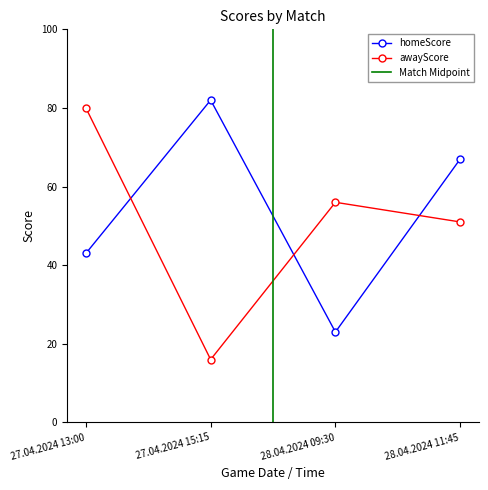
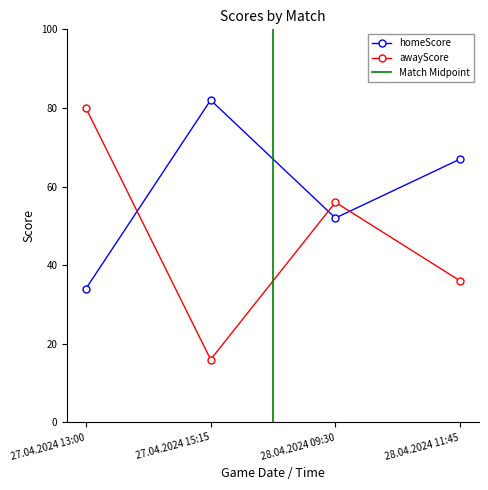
homeScore, 27.04.2024 13:00: 43 -> 34
homeScore, 28.04.2024 09:30: 23 -> 52
awayScore, 28.04.2024 11:45: 51 -> 36
